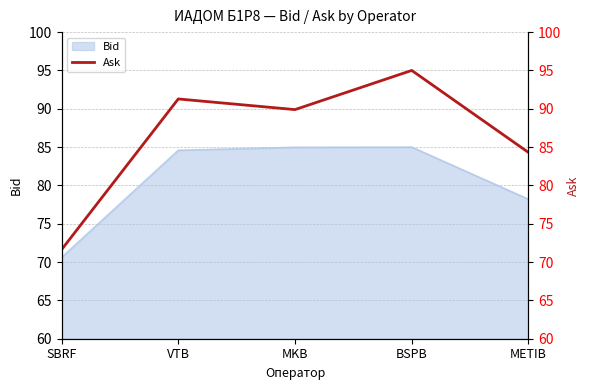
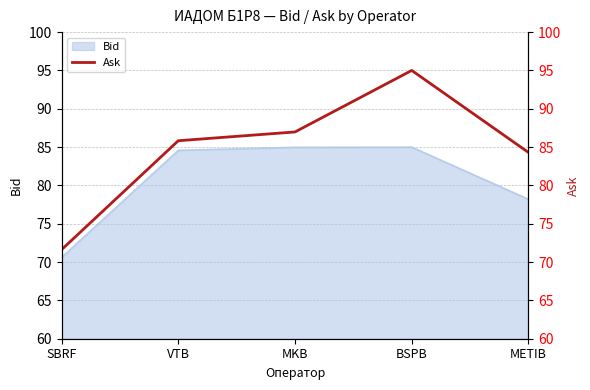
Ask, VTB: 91 -> 86
Ask, MKB: 90 -> 87
